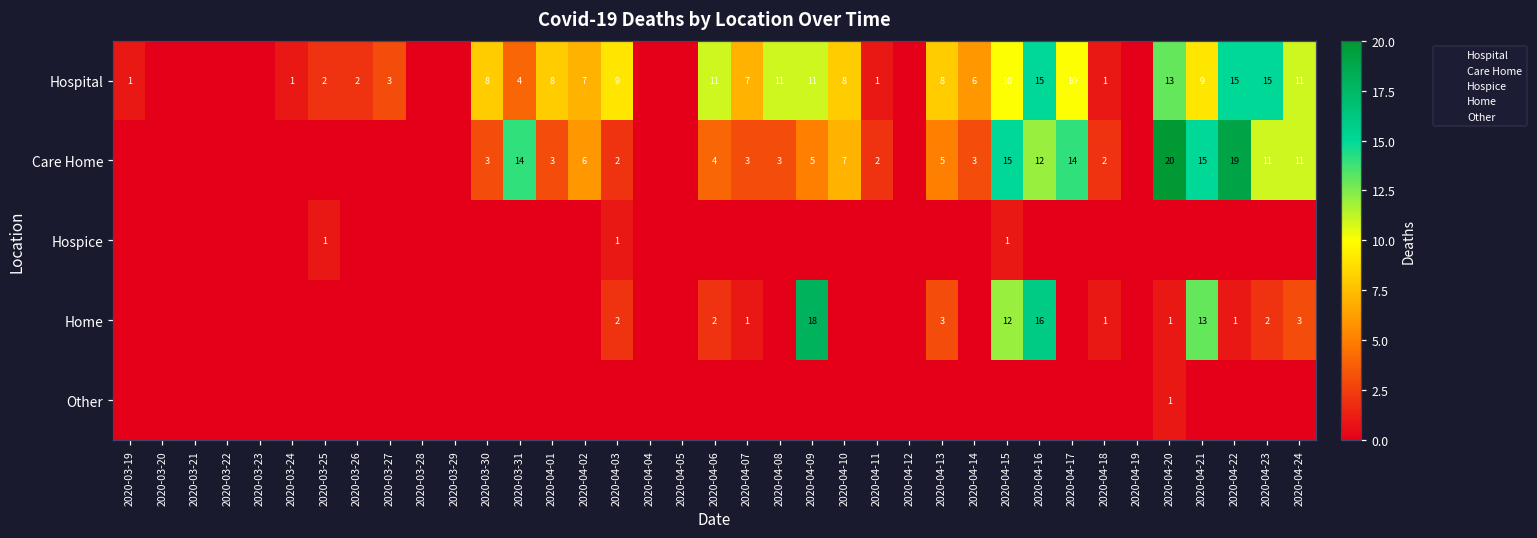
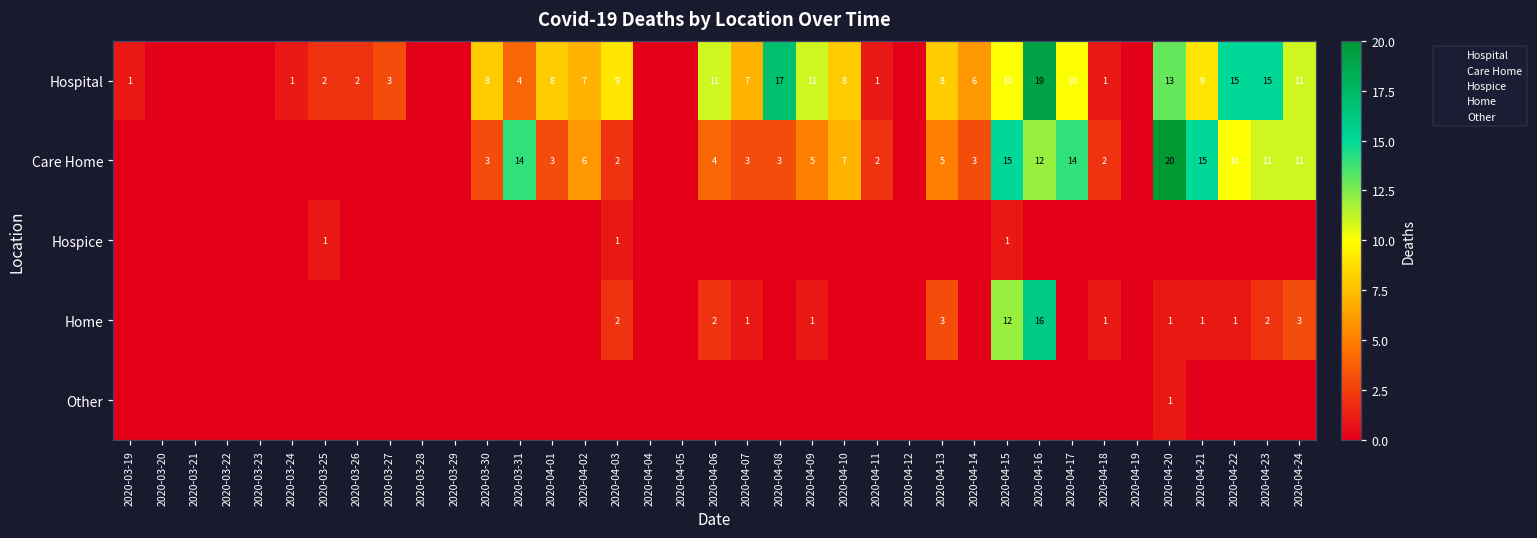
Hospital, 2020-04-08: 11 -> 17
Hospital, 2020-04-16: 15 -> 19
Care Home, 2020-04-22: 19 -> 10
Home, 2020-04-09: 18 -> 1
Home, 2020-04-21: 13 -> 1
